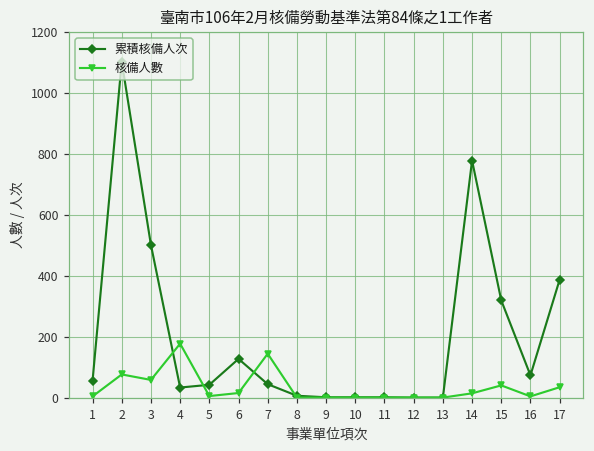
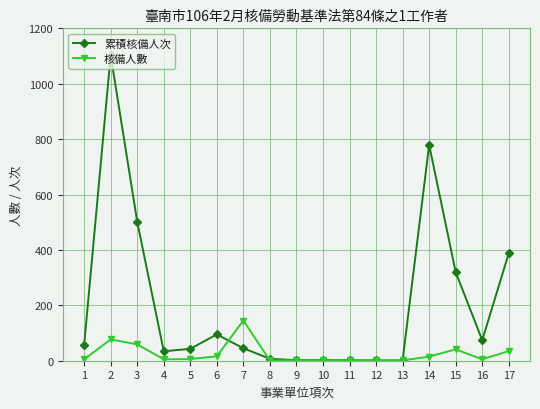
核備人數, 4: 180 -> 10
累積核備人次, 6: 130 -> 100
